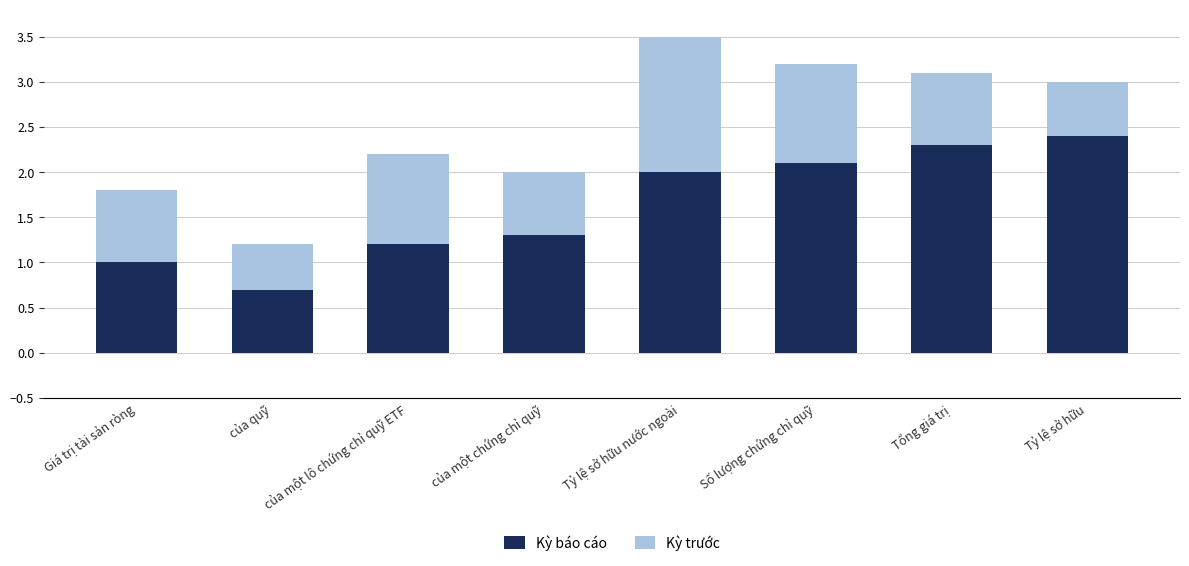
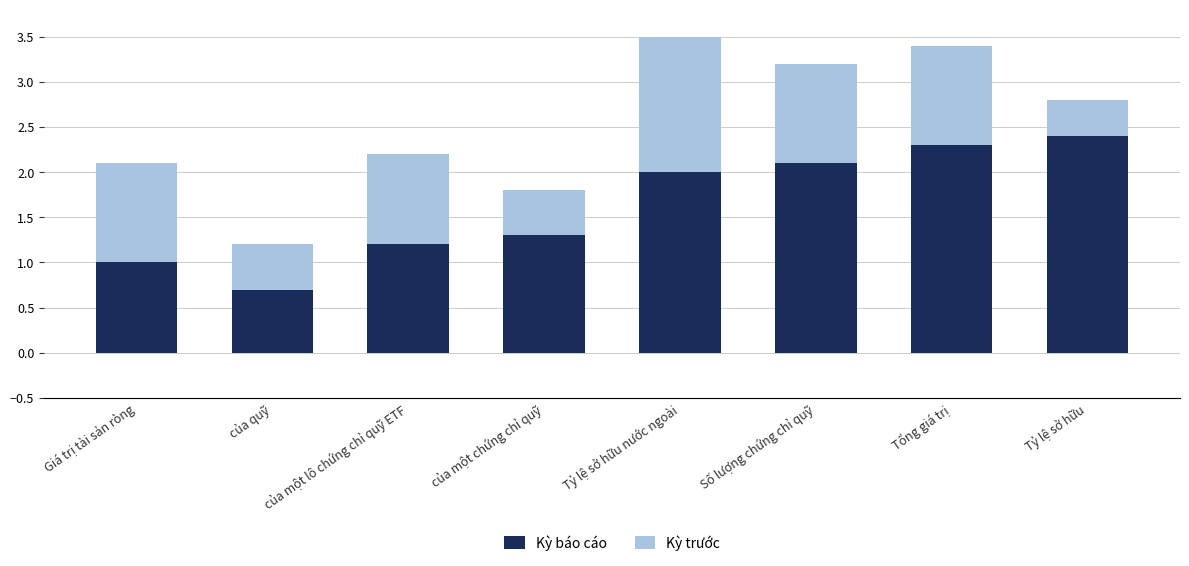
Kỳ trước, Giá trị tài sản ròng: 0.8 -> 1.1
Kỳ trước, của một chứng chỉ quỹ: 0.7 -> 0.5
Kỳ trước, Tổng giá trị: 0.8 -> 1.1
Kỳ trước, Tỷ lệ sở hữu: 0.6 -> 0.4
